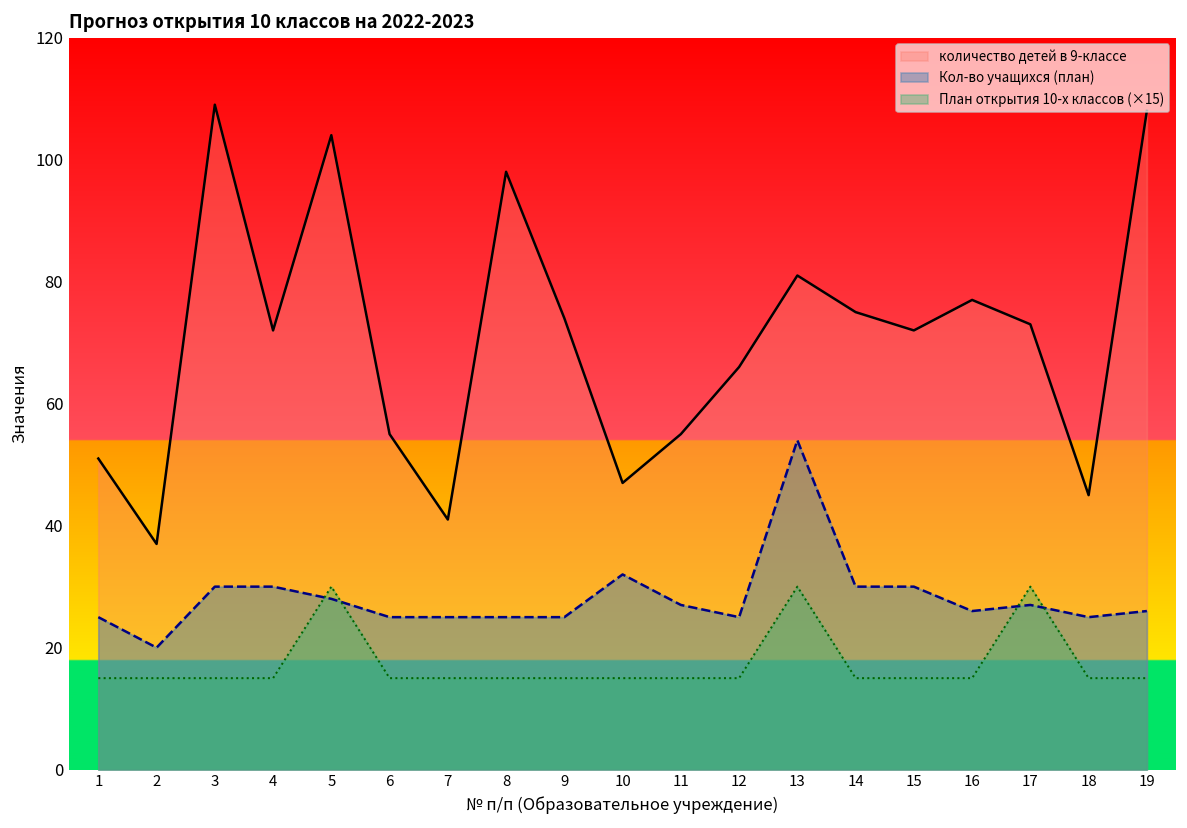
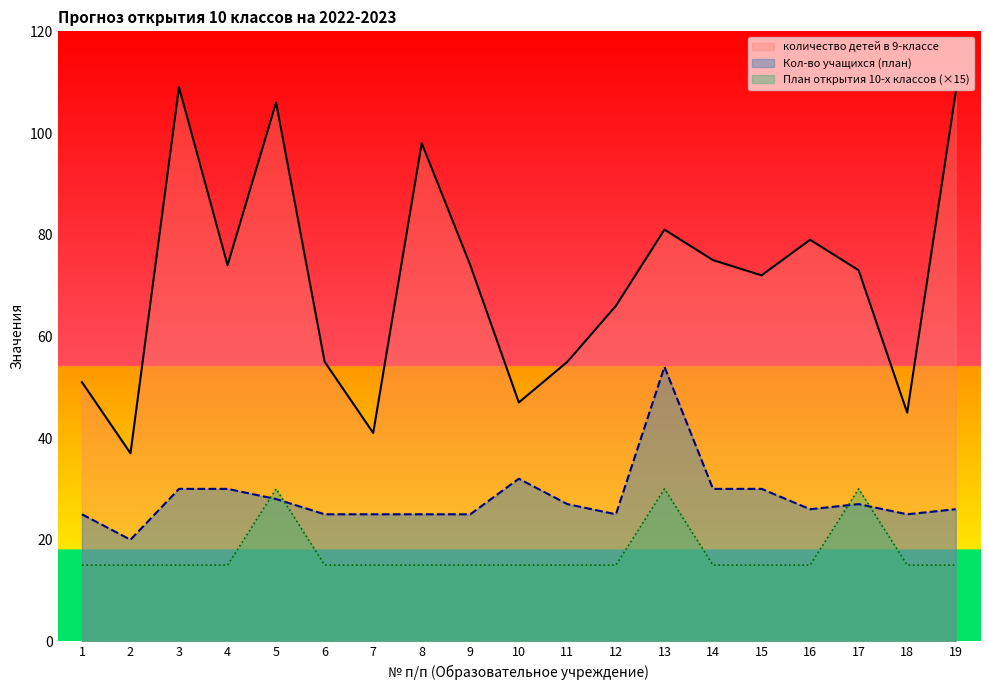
количество детей в 9-классе, 4: 72 -> 74
количество детей в 9-классе, 5: 104 -> 106
количество детей в 9-классе, 16: 77 -> 79
